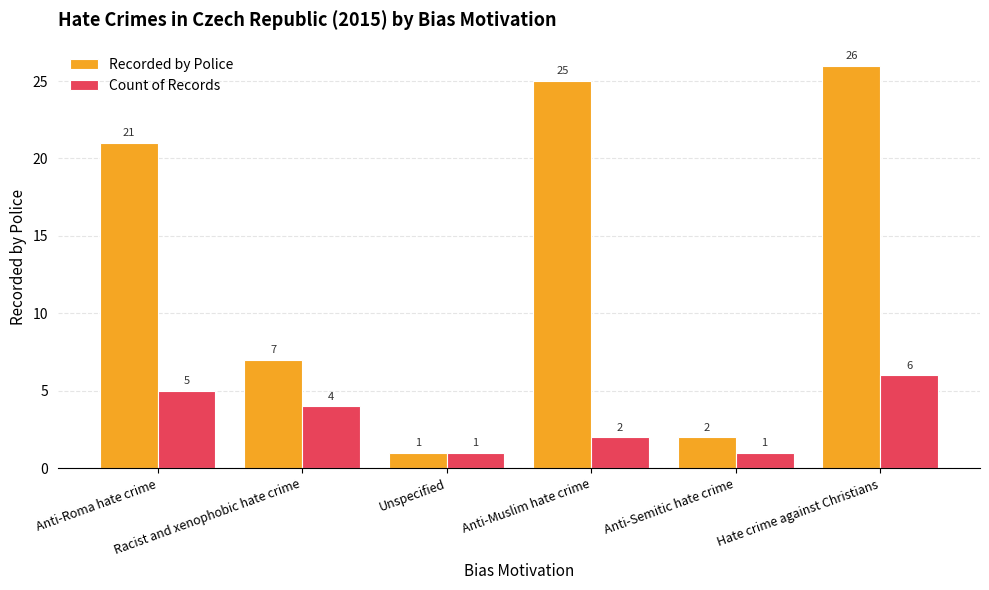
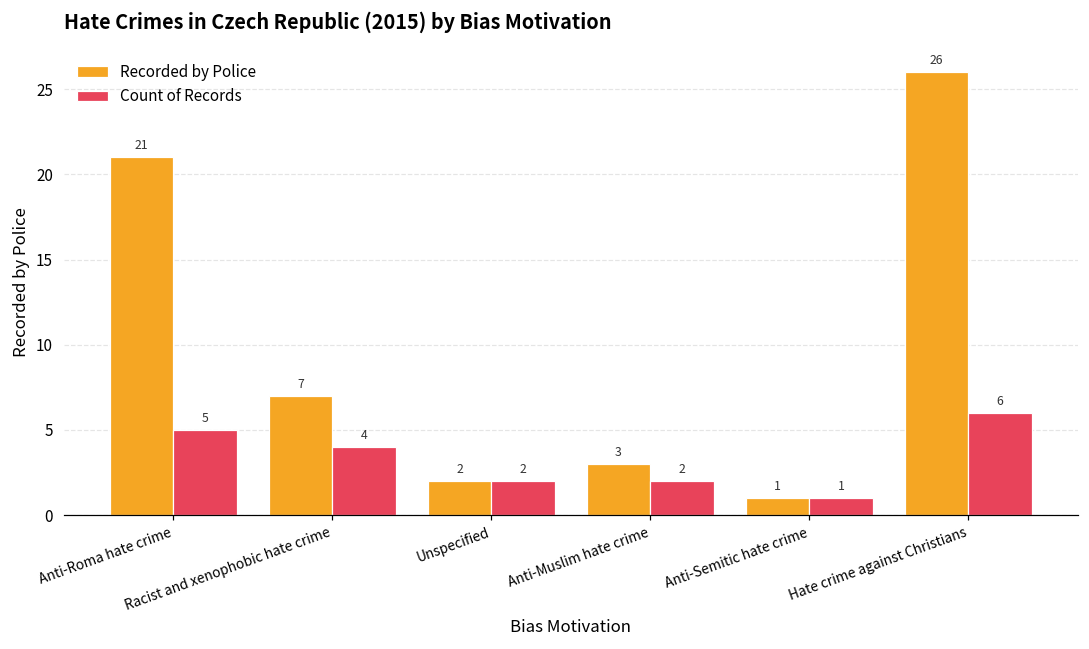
Recorded by Police, Unspecified: 1 -> 2
Count of Records, Unspecified: 1 -> 2
Recorded by Police, Anti-Muslim hate crime: 25 -> 3
Recorded by Police, Anti-Semitic hate crime: 2 -> 1
